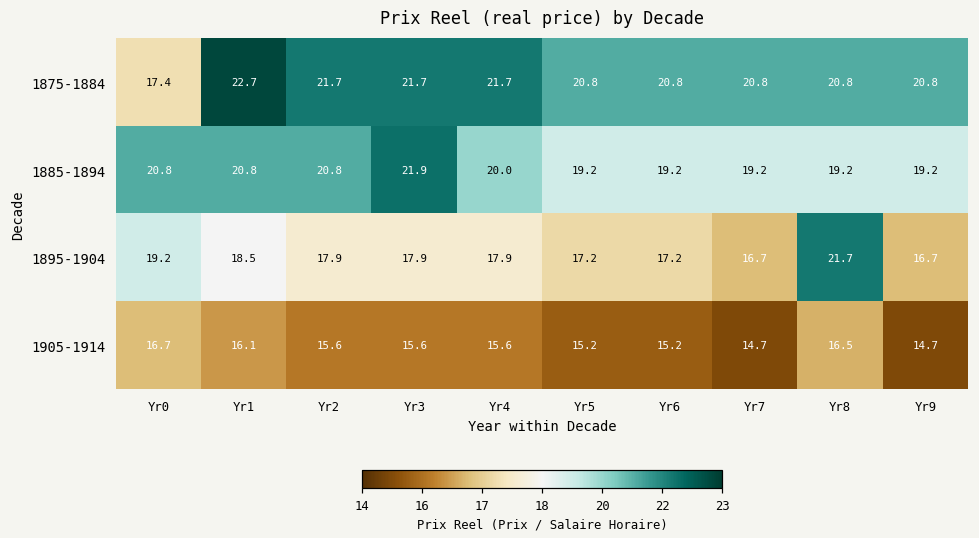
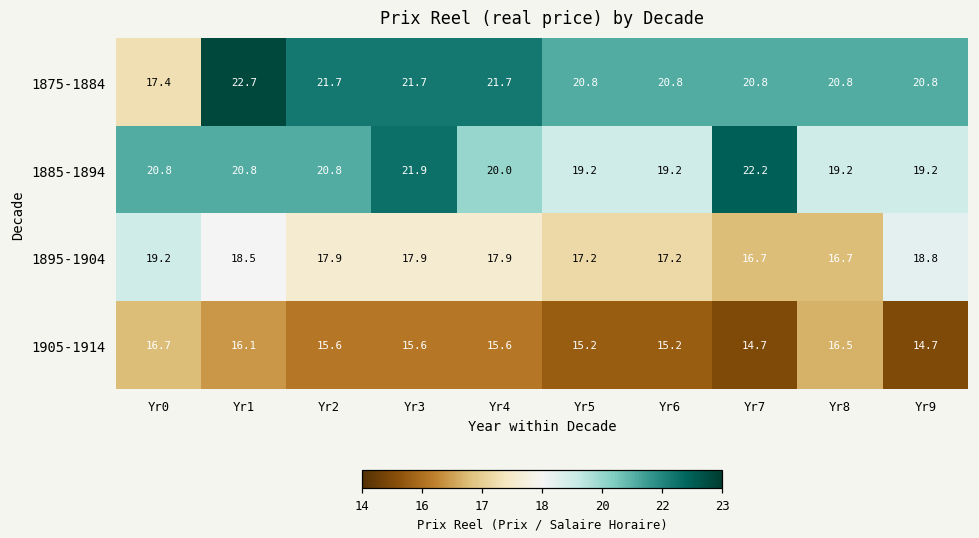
1885-1894, Yr7: 19.2 -> 22.2
1895-1904, Yr8: 21.7 -> 16.7
1895-1904, Yr9: 16.7 -> 18.8
